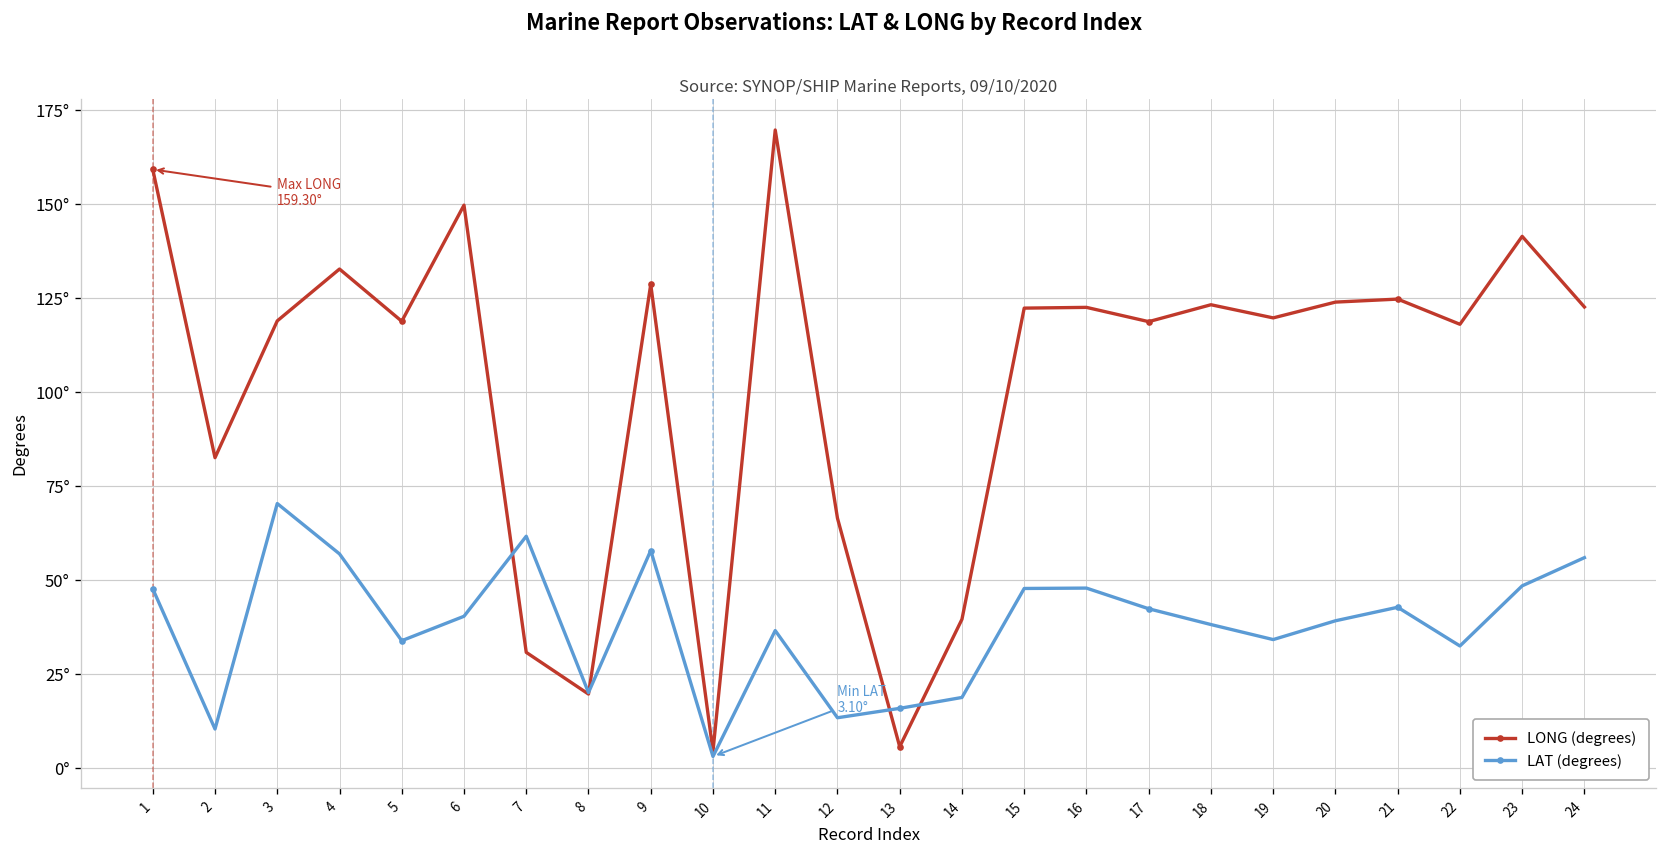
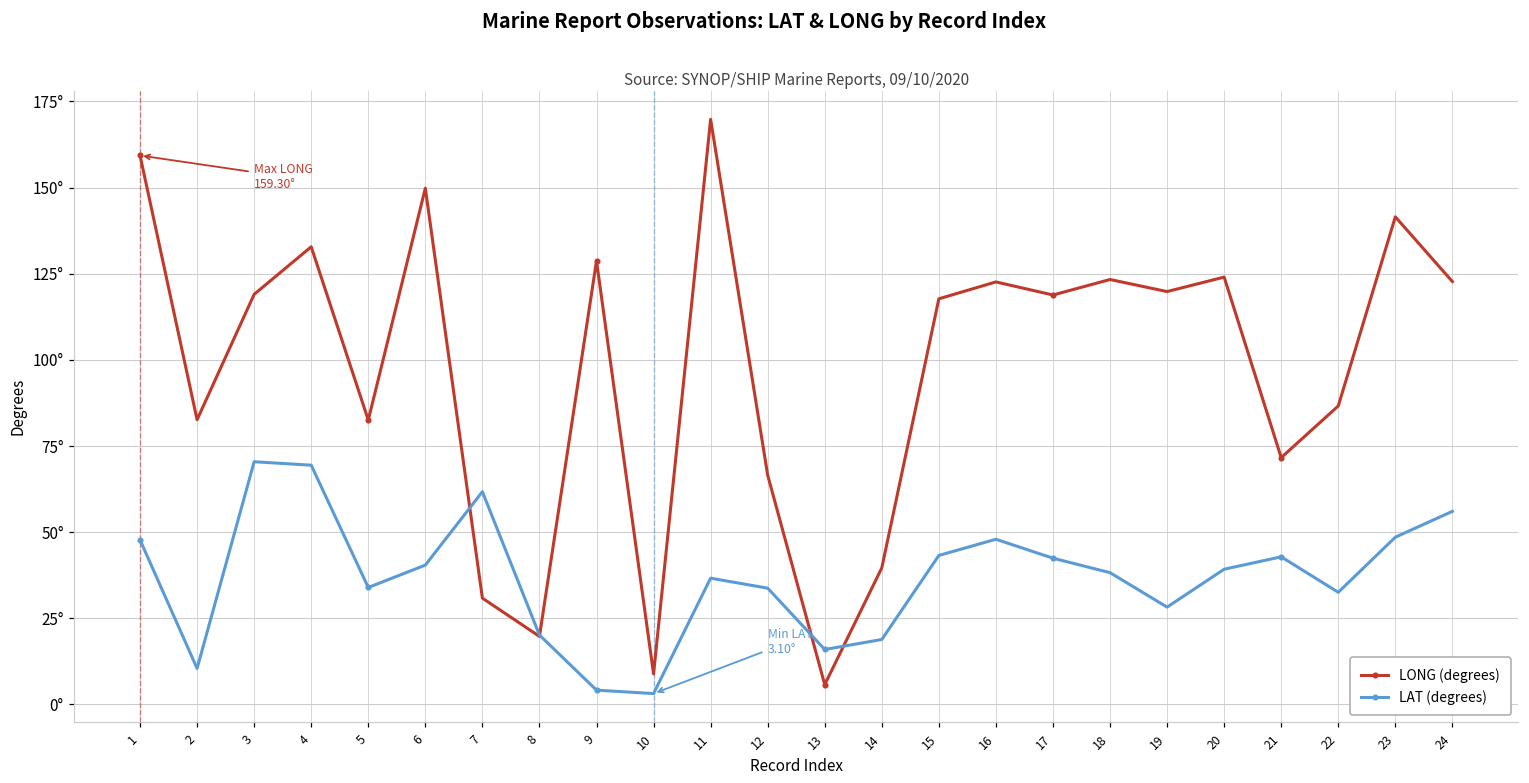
LAT (degrees), 4: 57° -> 69°
LONG (degrees), 5: 119° -> 83°
LAT (degrees), 9: 58° -> 4°
LONG (degrees), 10: 5° -> 9°
LAT (degrees), 12: 13° -> 34°
LONG (degrees), 15: 122° -> 118°
LAT (degrees), 15: 48° -> 43°
LAT (degrees), 19: 34° -> 28°
LONG (degrees), 21: 125° -> 72°
LONG (degrees), 22: 118° -> 87°
